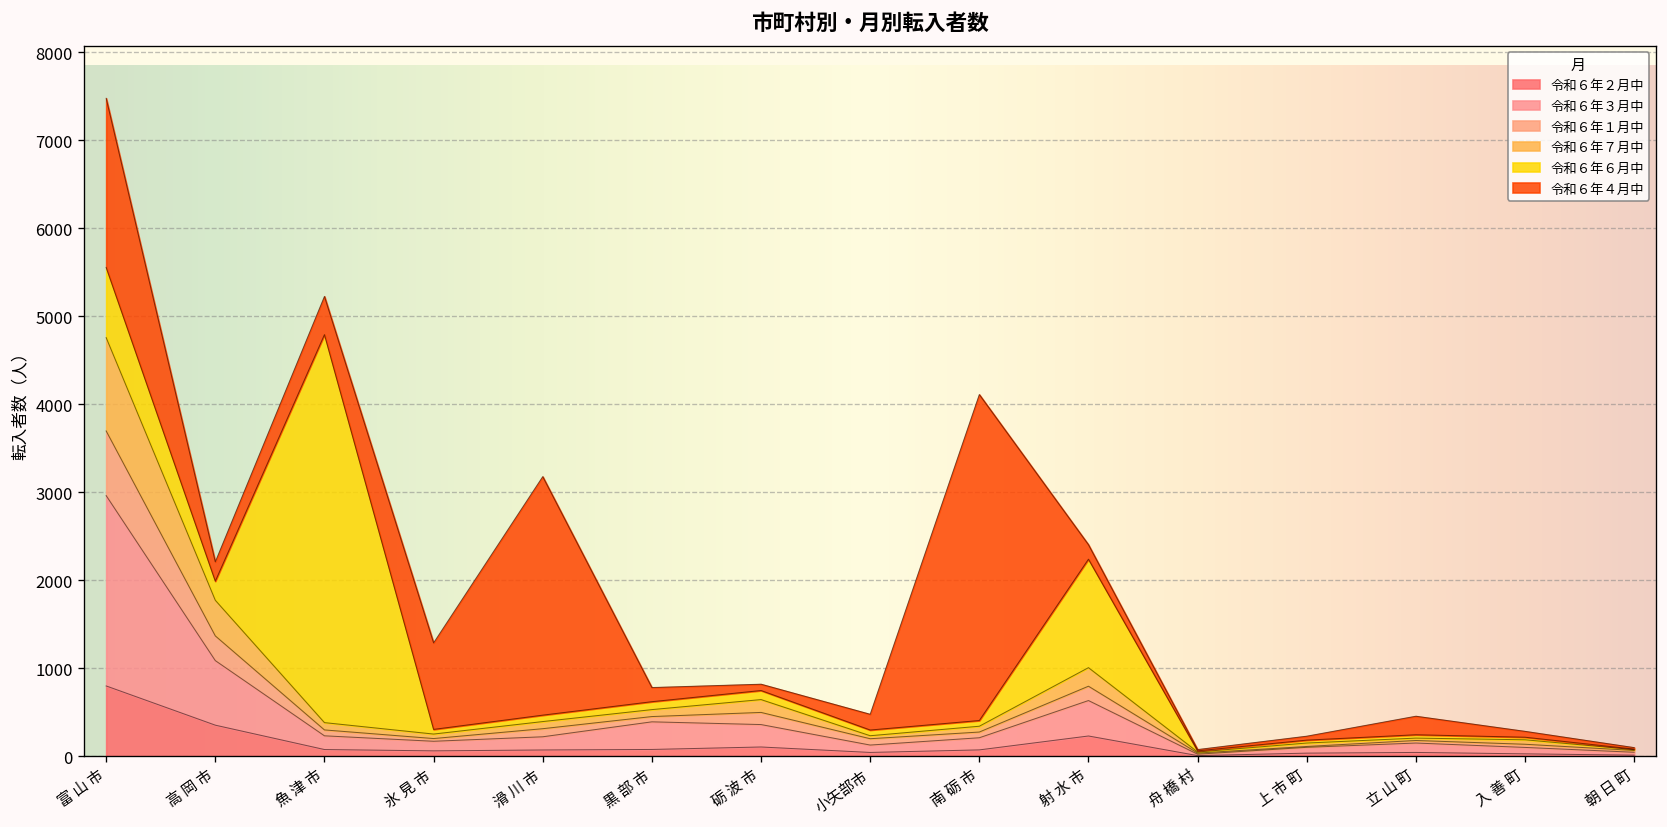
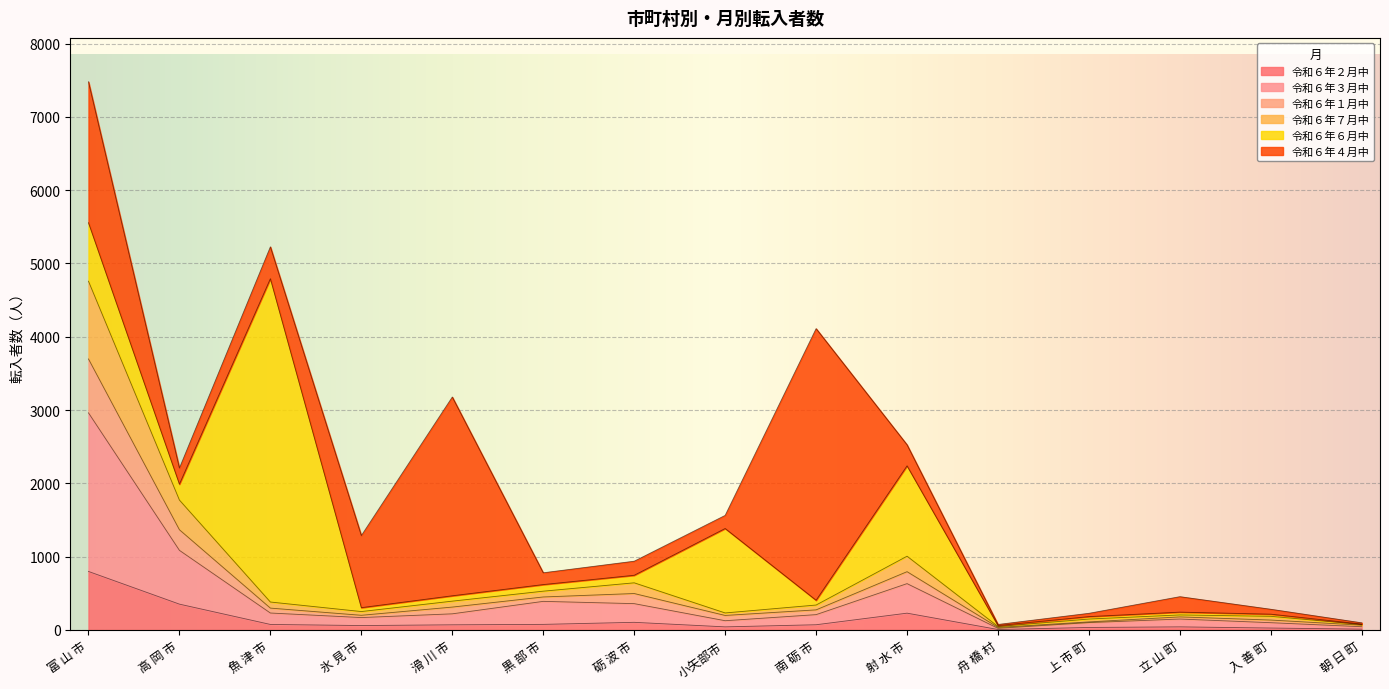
令和６年４月中, 砺 波 市: 100 -> 200
令和６年６月中, 小矢部市: 100 -> 1200
令和６年４月中, 射 水 市: 200 -> 300
